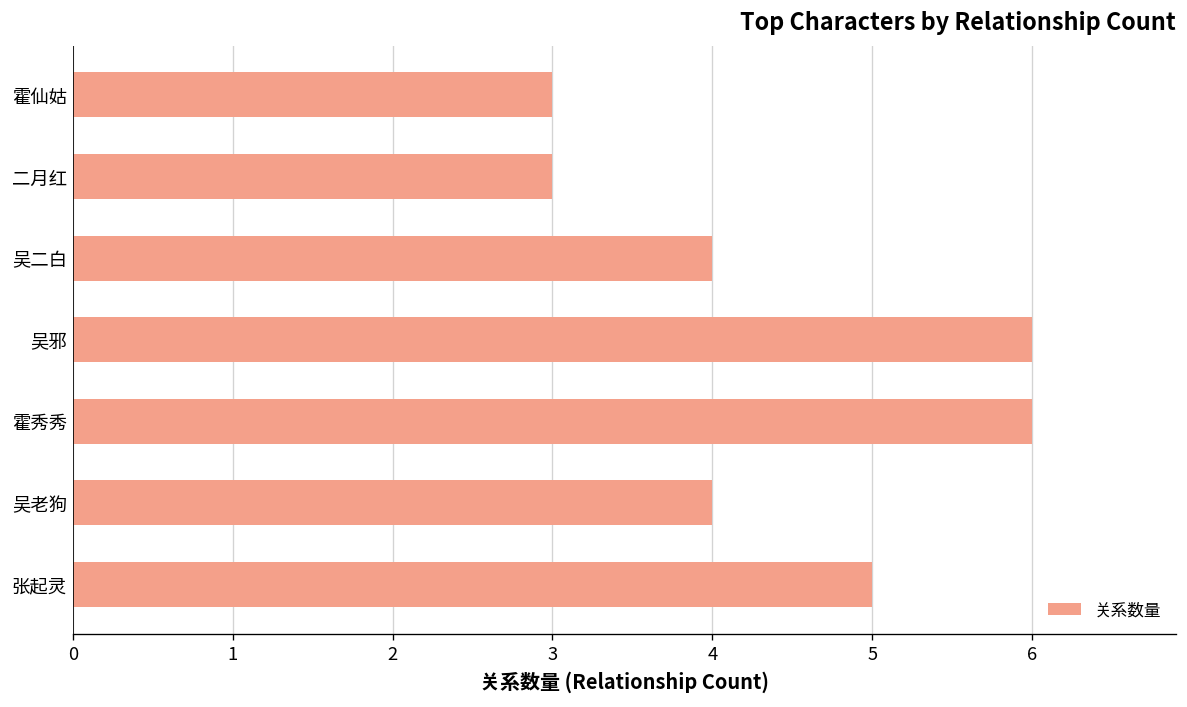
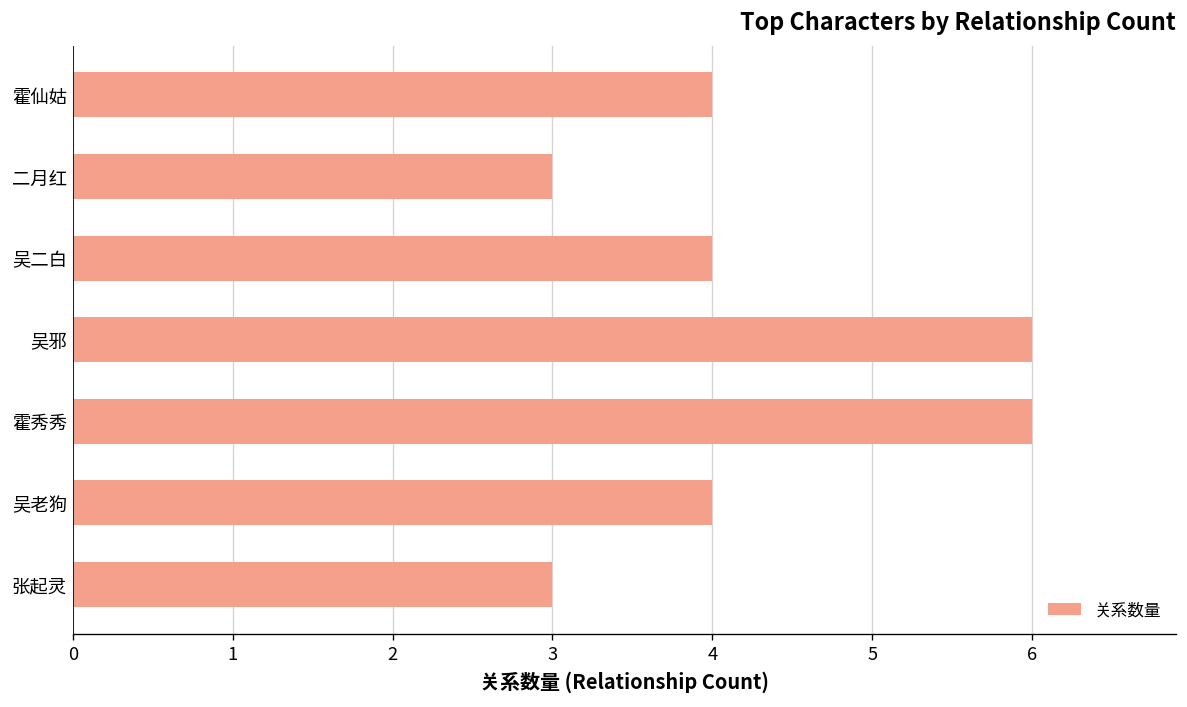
霍仙姑: 3 -> 4
张起灵: 5 -> 3
